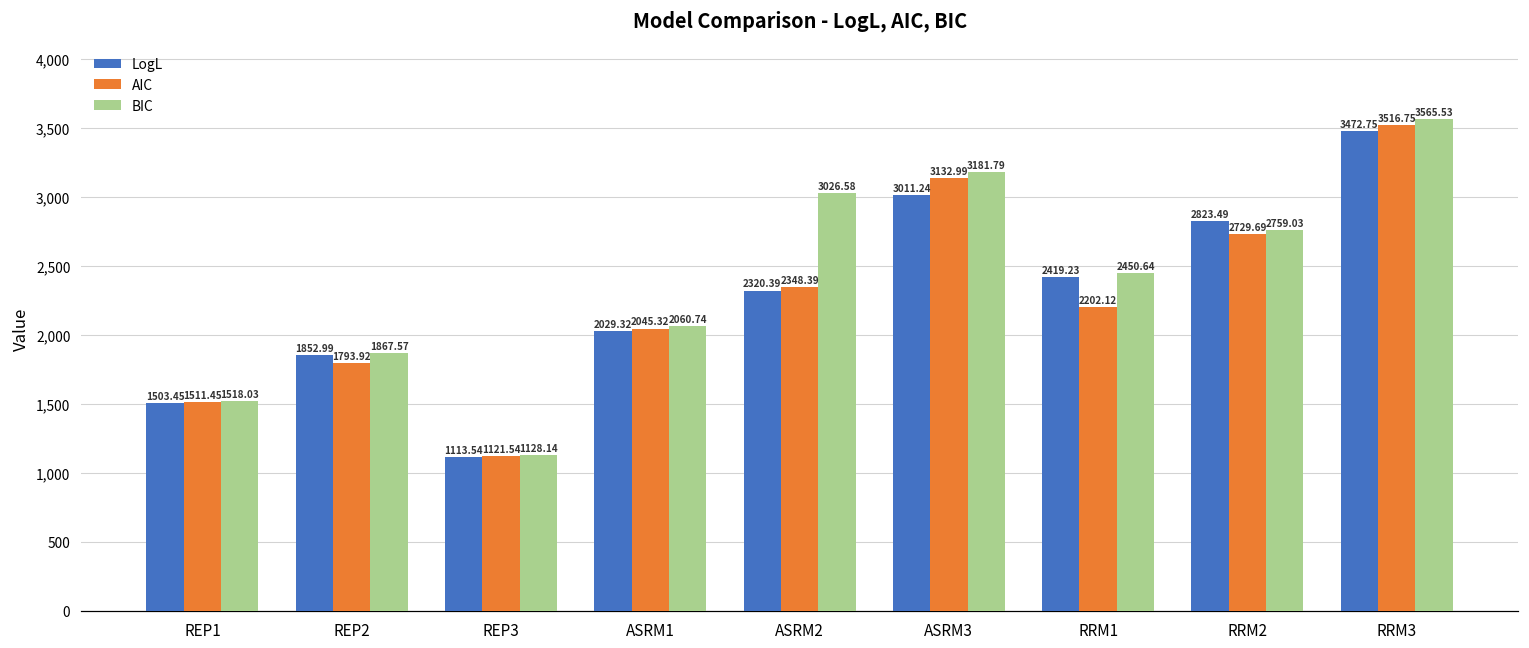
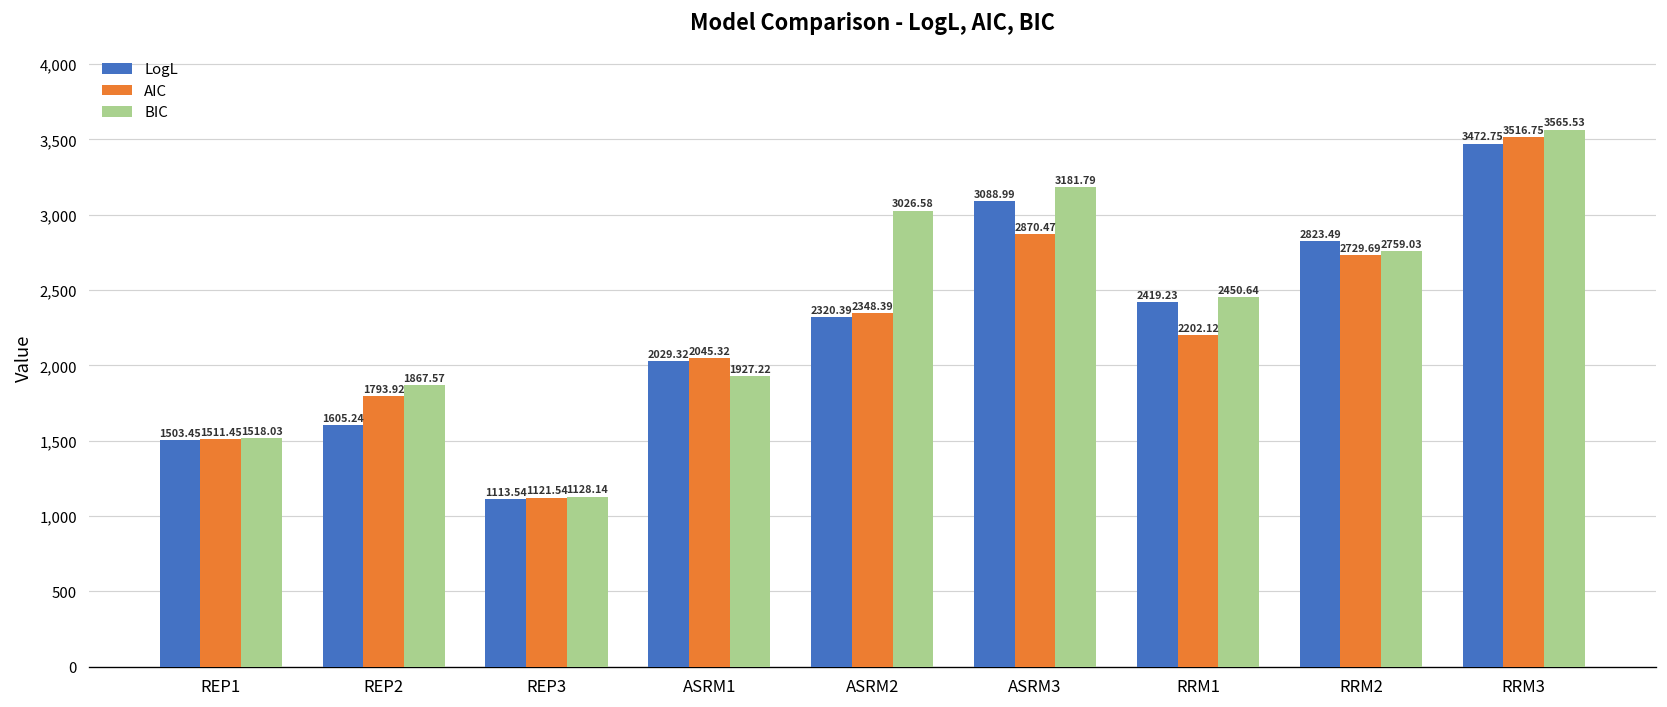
LogL, REP2: 1852.99 -> 1605.24
BIC, ASRM1: 2060.74 -> 1927.22
LogL, ASRM3: 3011.24 -> 3088.99
AIC, ASRM3: 3132.99 -> 2870.47
